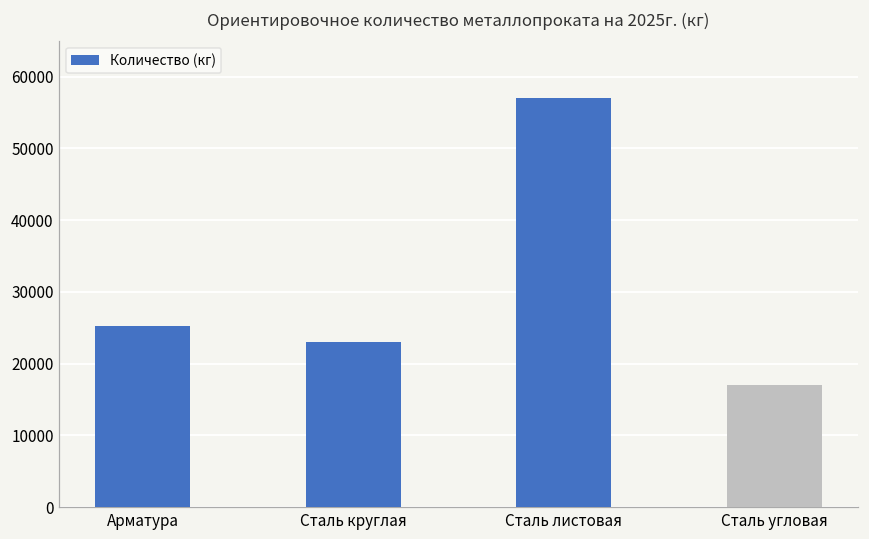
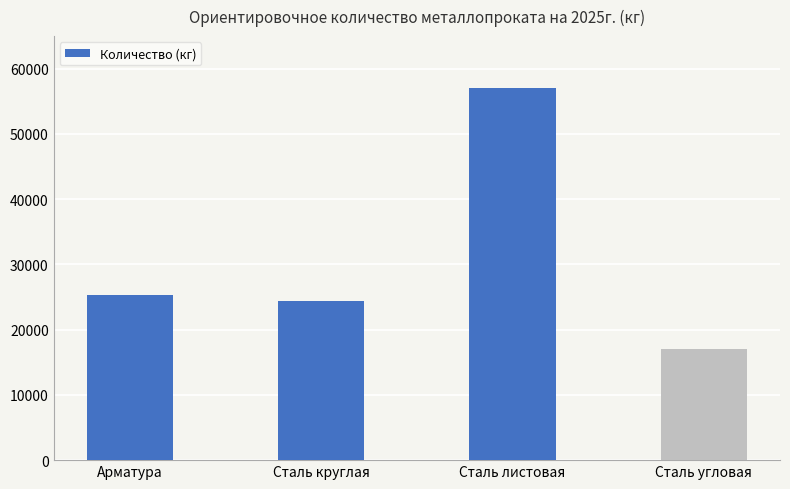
Сталь круглая: 23000 -> 24000
